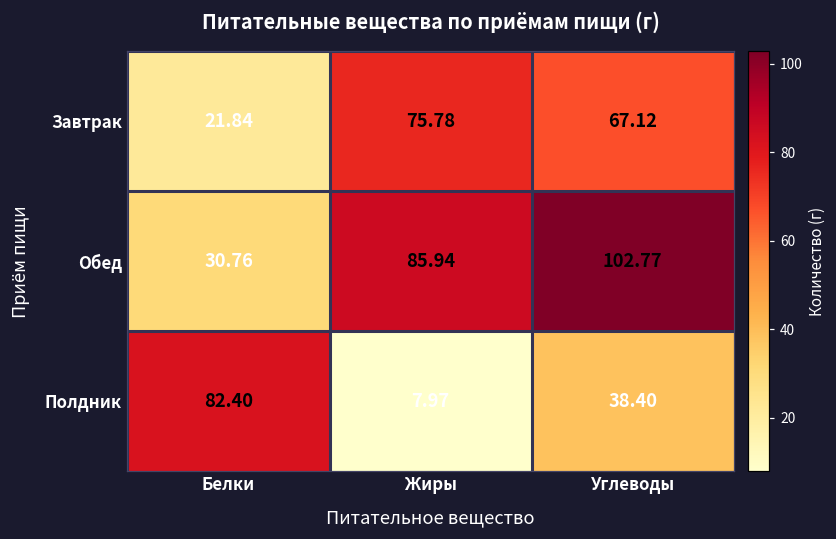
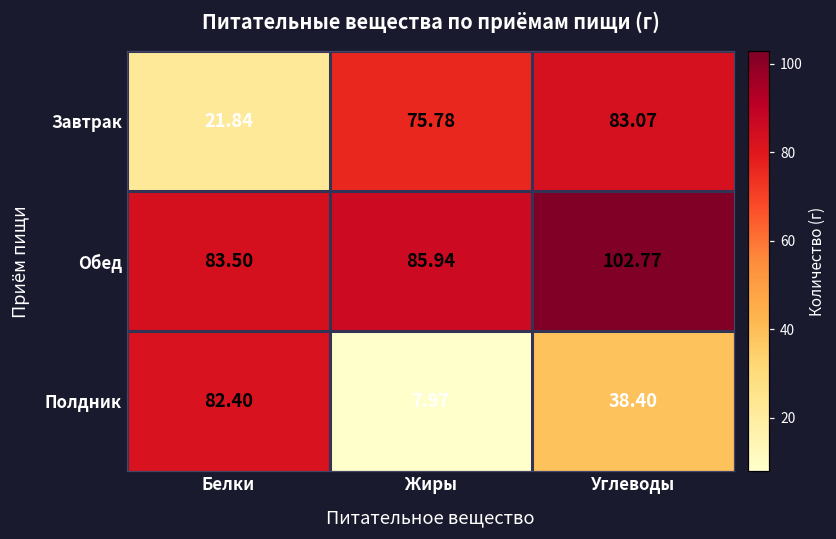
Завтрак, Углеводы: 67.12 -> 83.07
Обед, Белки: 30.76 -> 83.50
